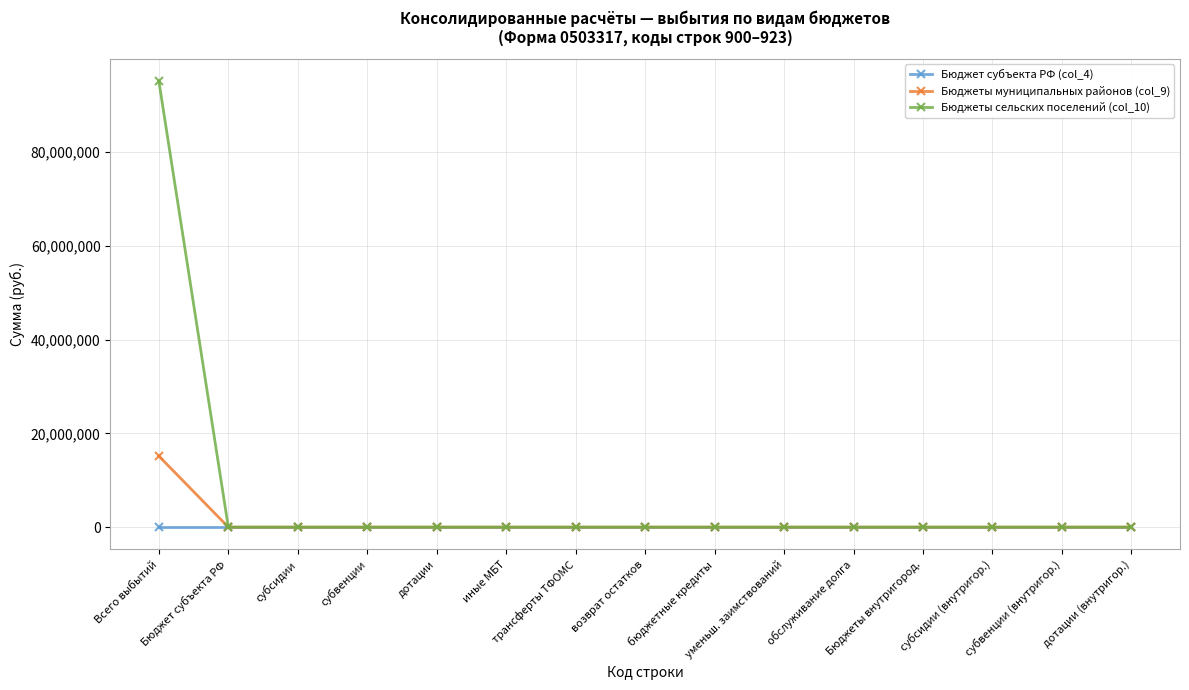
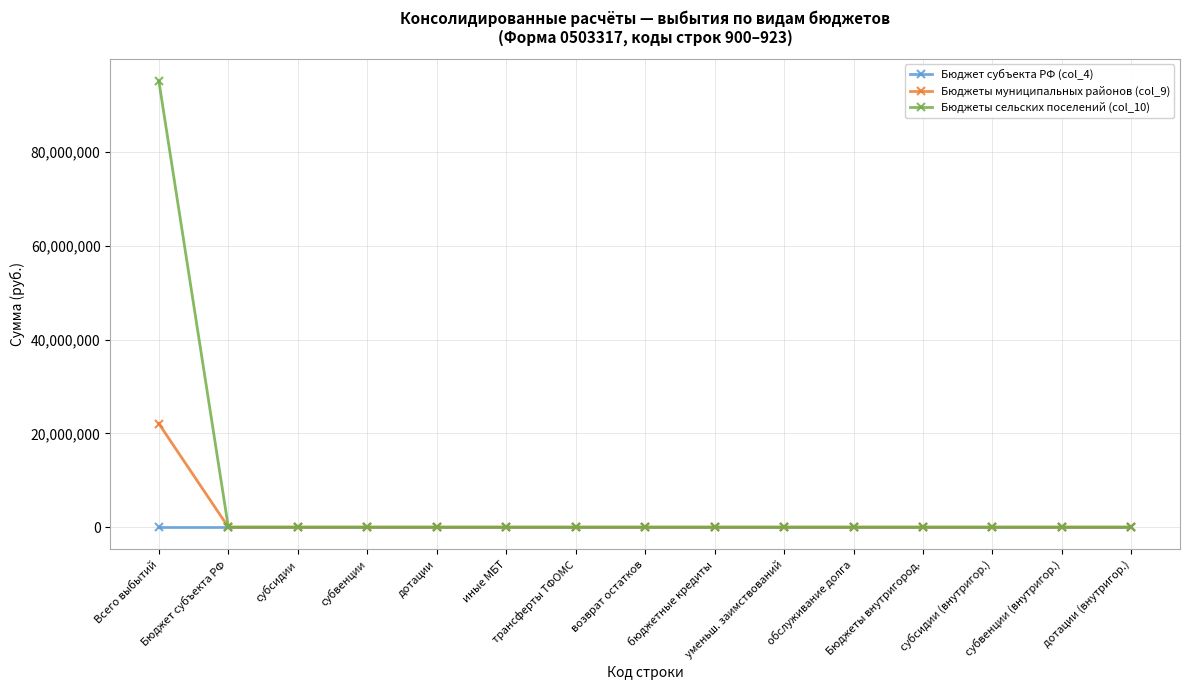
Бюджеты муниципальных районов (col_9), Всего выбытий: 15,000,000 -> 22,000,000
